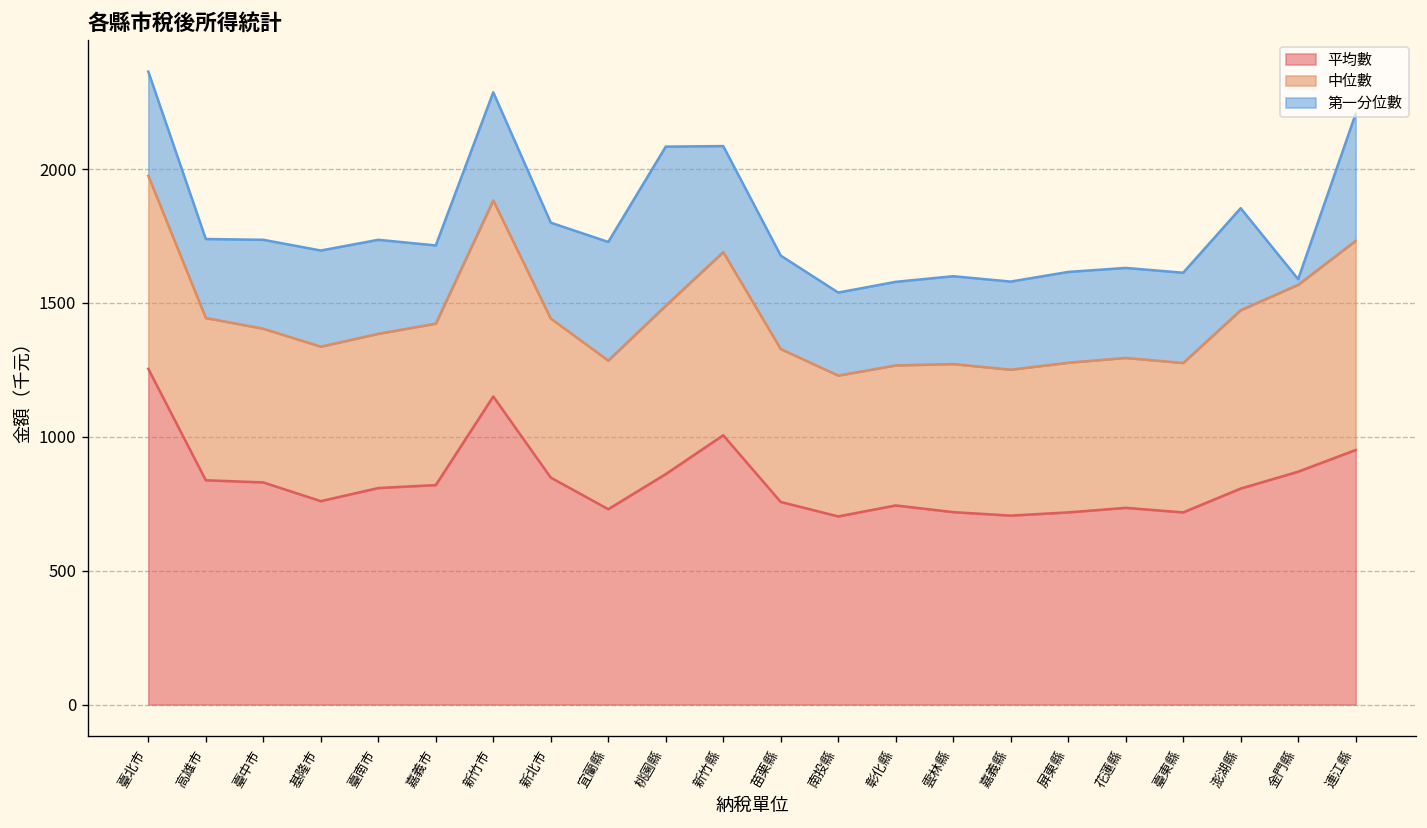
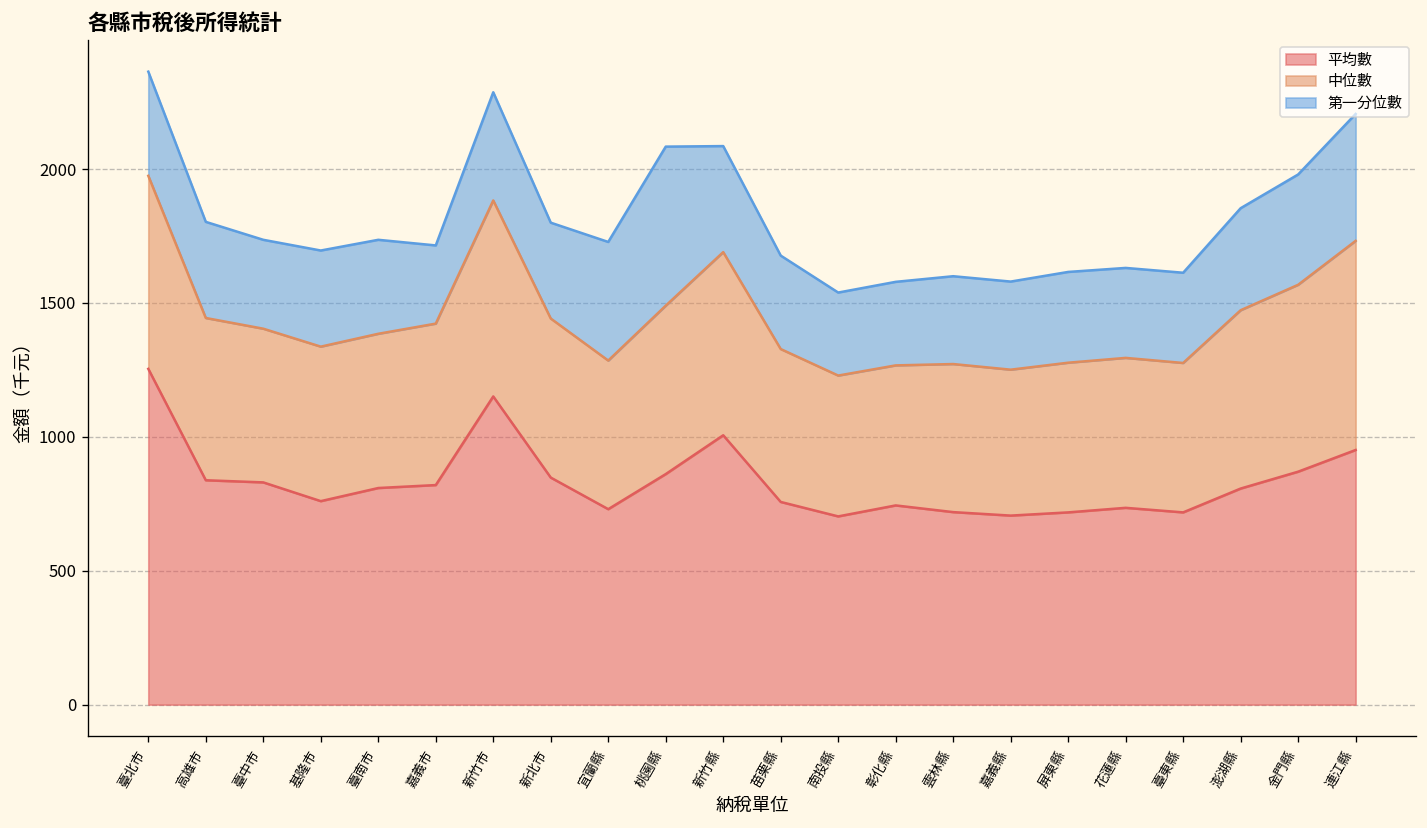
第一分位數, 高雄市: 300 -> 360
第一分位數, 金門縣: 20 -> 410
